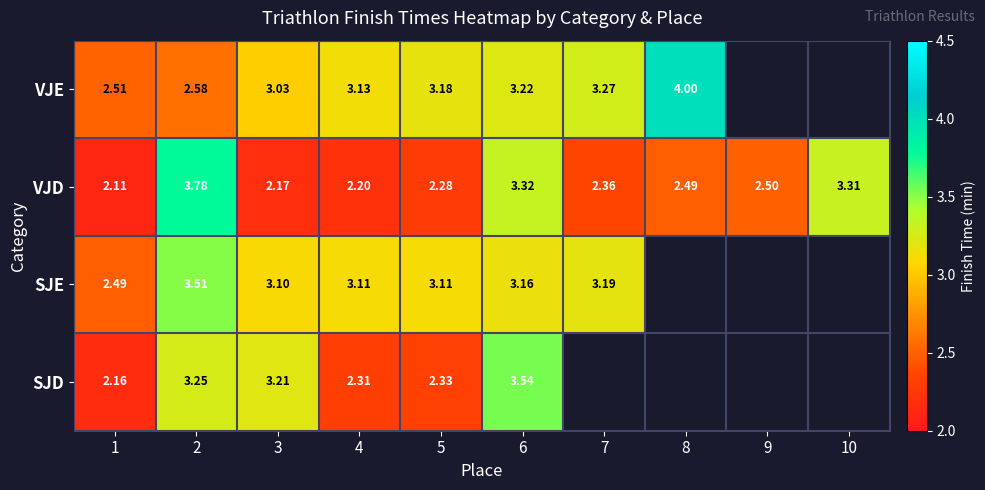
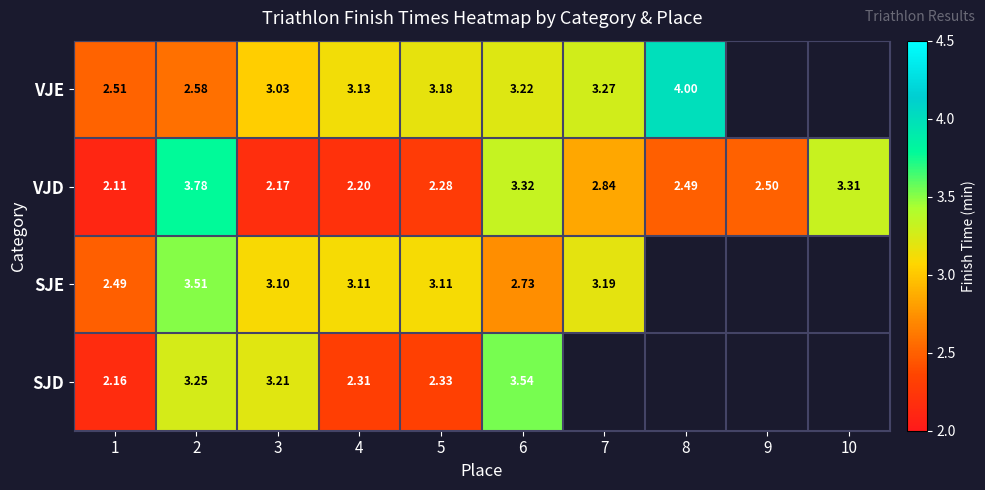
VJD, 7: 2.36 -> 2.84
SJE, 6: 3.16 -> 2.73
